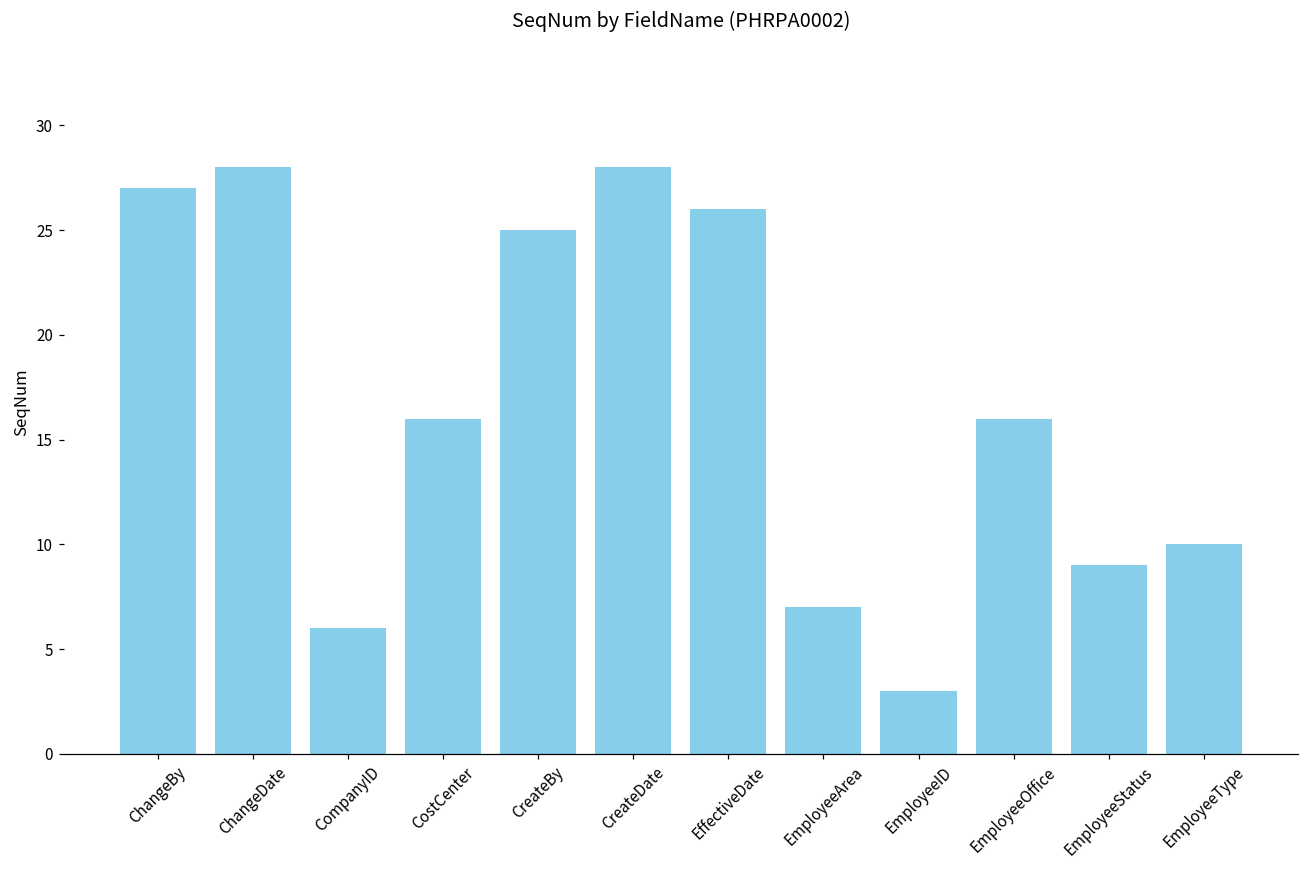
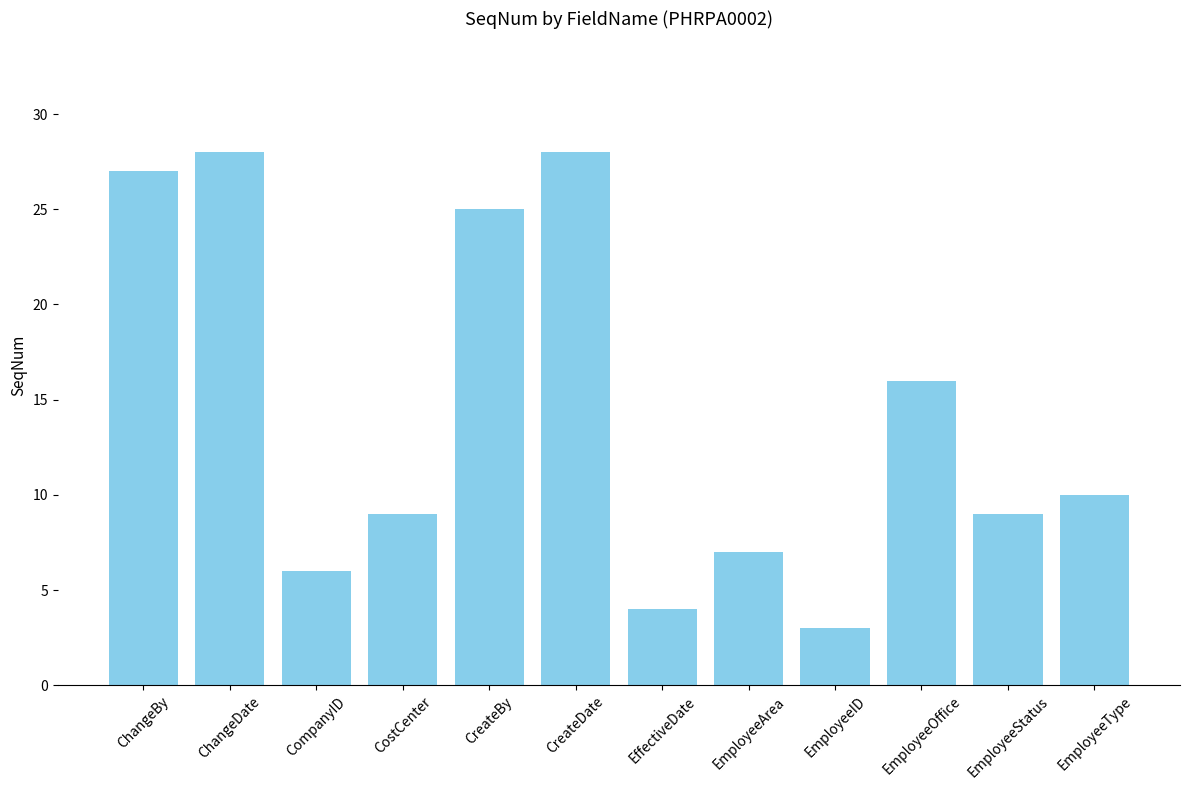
CostCenter: 16 -> 9
EffectiveDate: 26 -> 4
